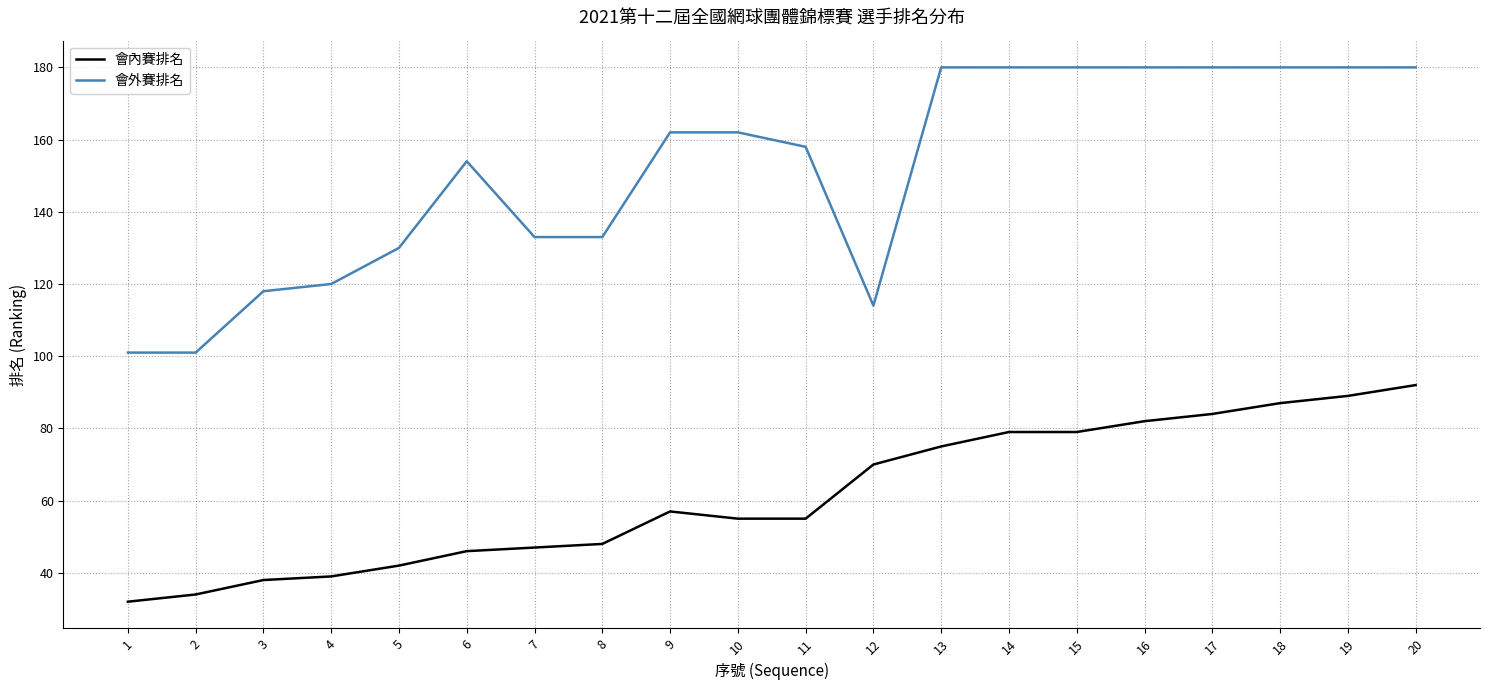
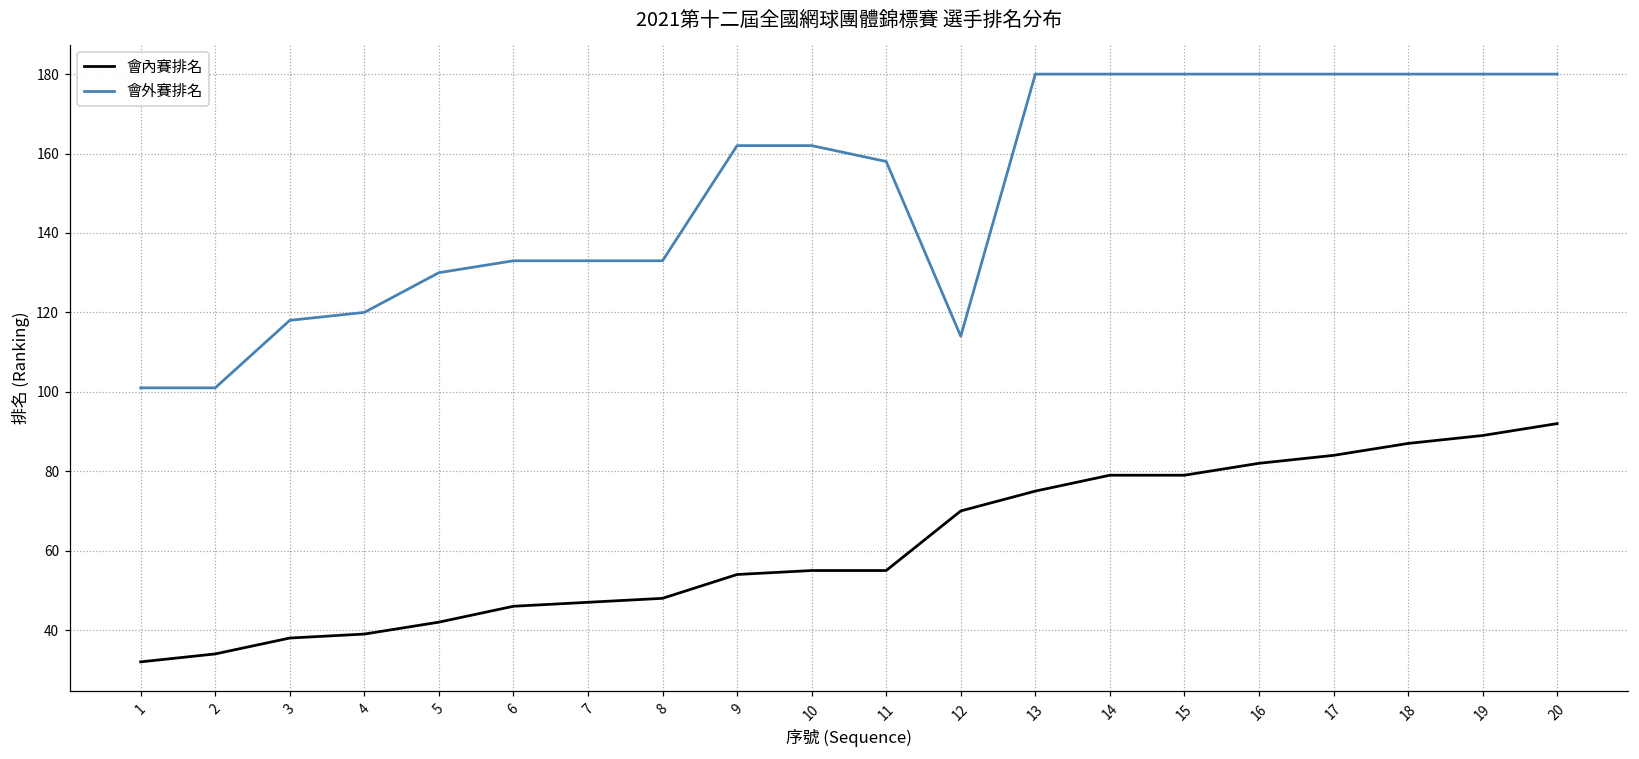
會外賽排名, 6: 154 -> 133
會內賽排名, 9: 57 -> 54
